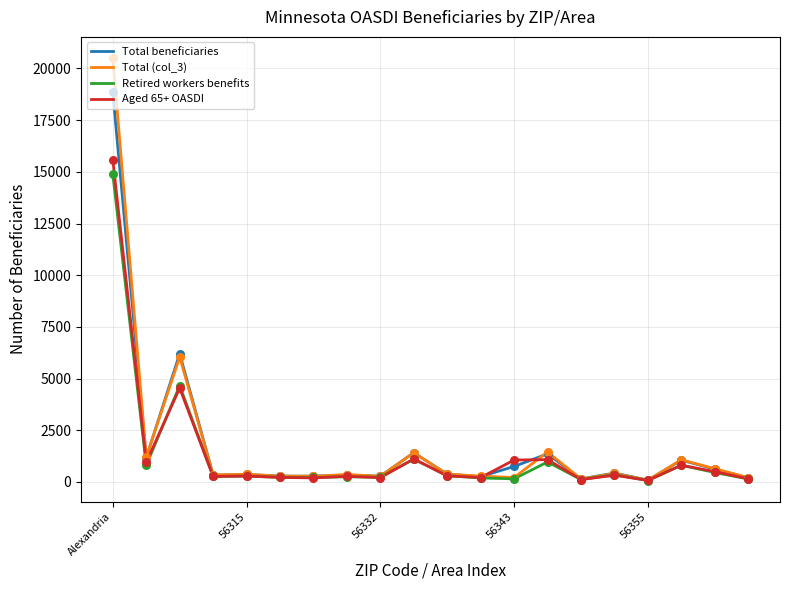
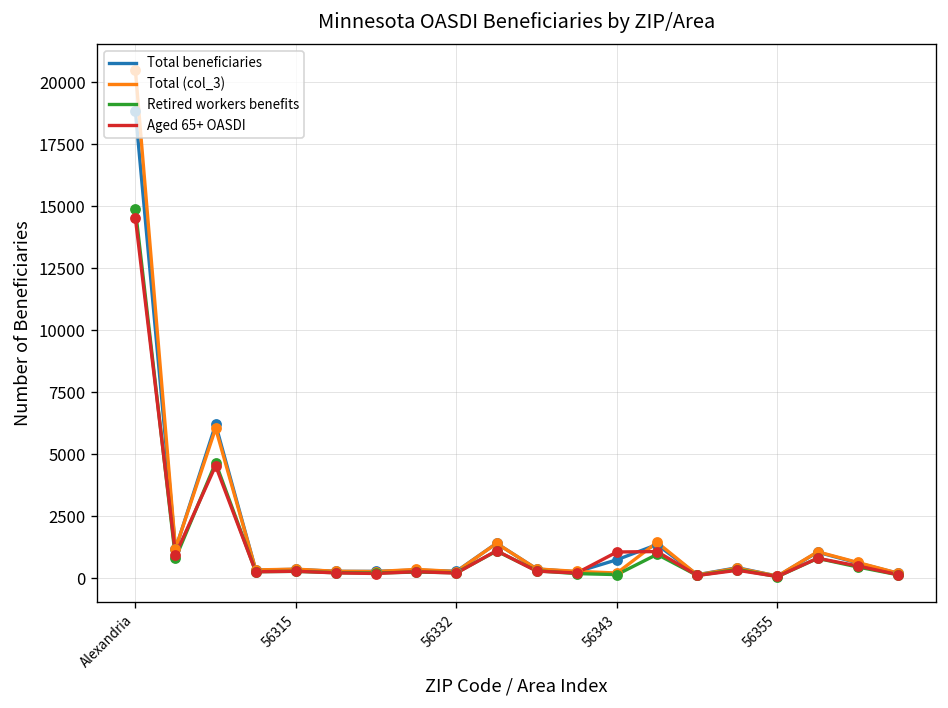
Aged 65+ OASDI, Alexandria: 15600 -> 14500
